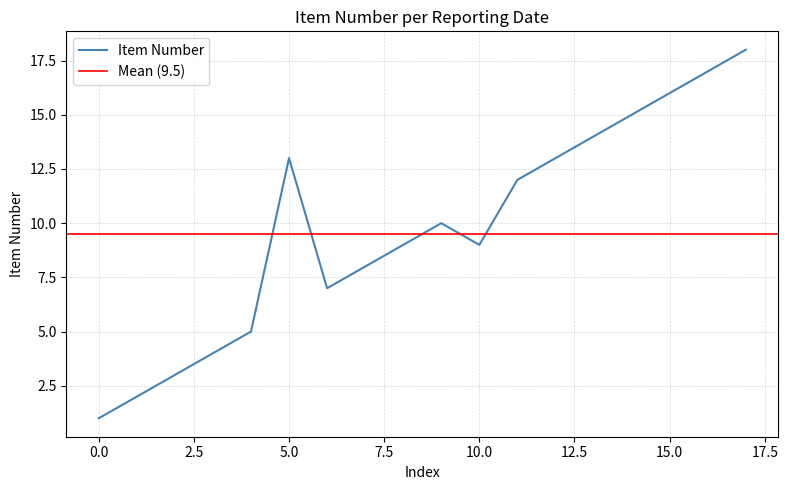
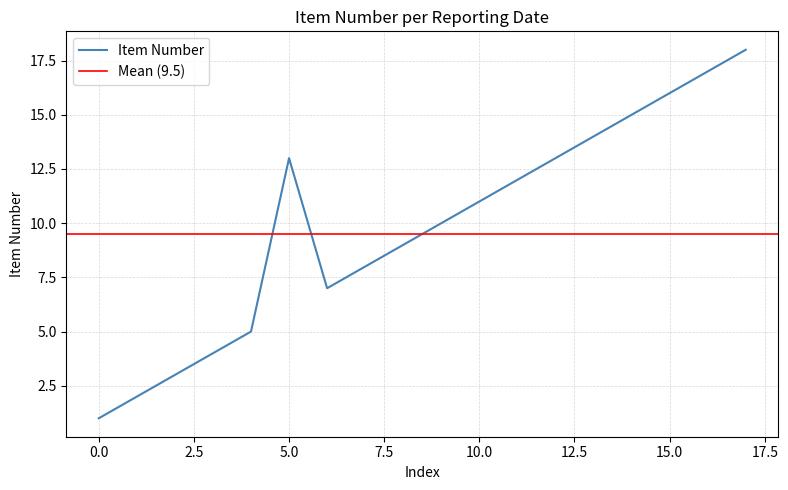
10.0: 9 -> 11
